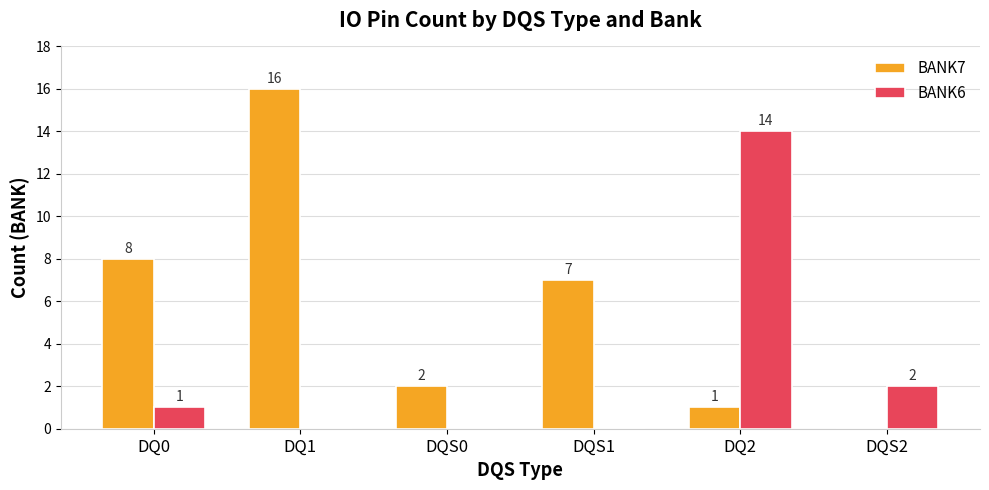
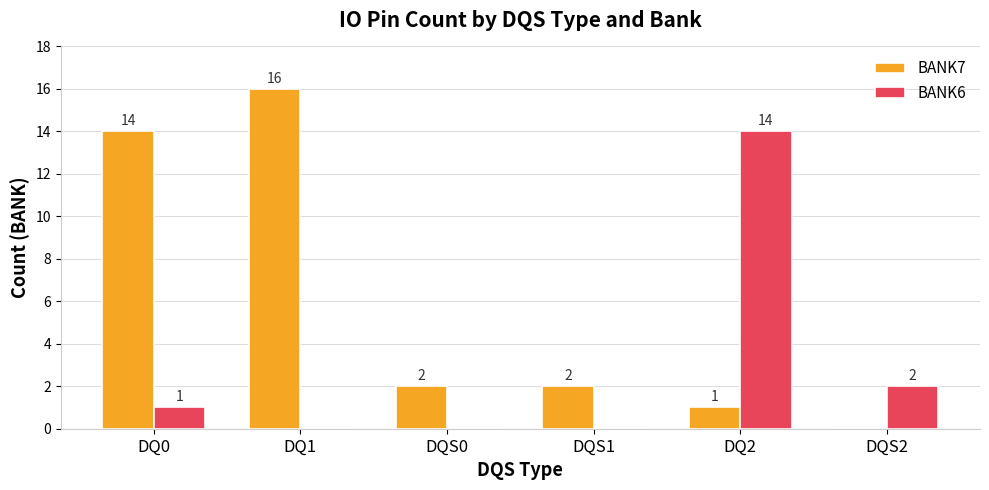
BANK7, DQ0: 8 -> 14
BANK7, DQS1: 7 -> 2
